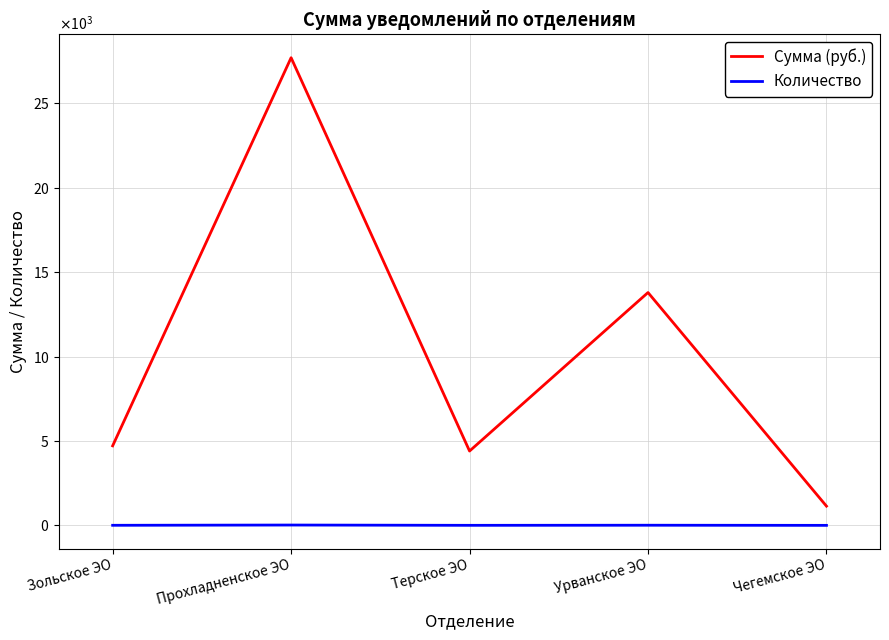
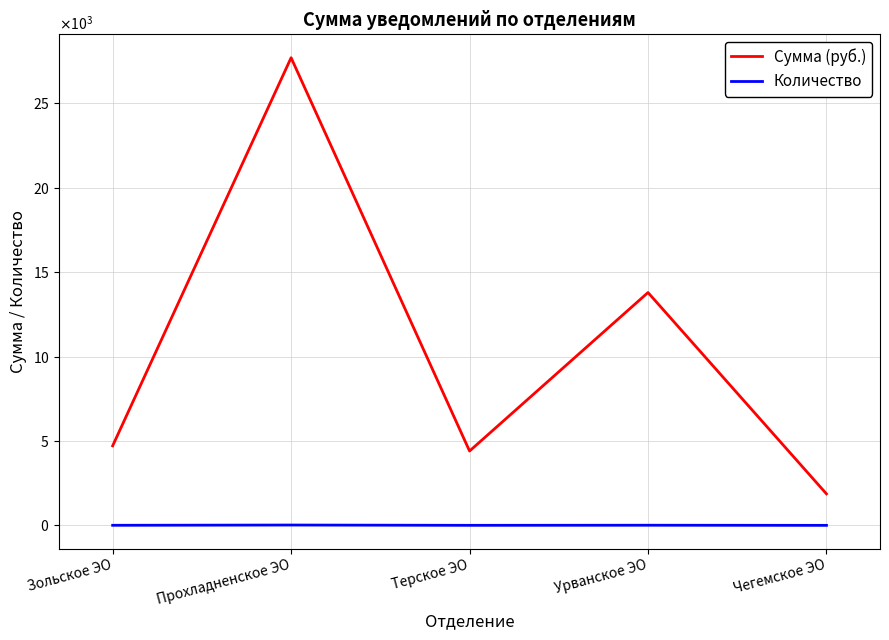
Сумма (руб.), Чегемское ЭО: 1100 -> 1900
